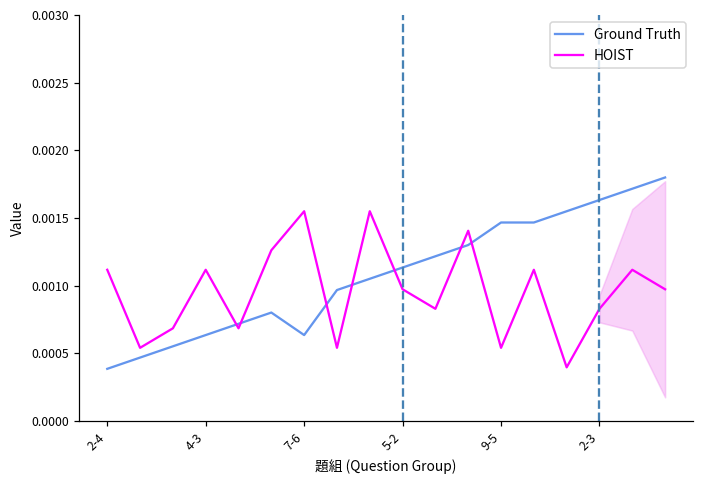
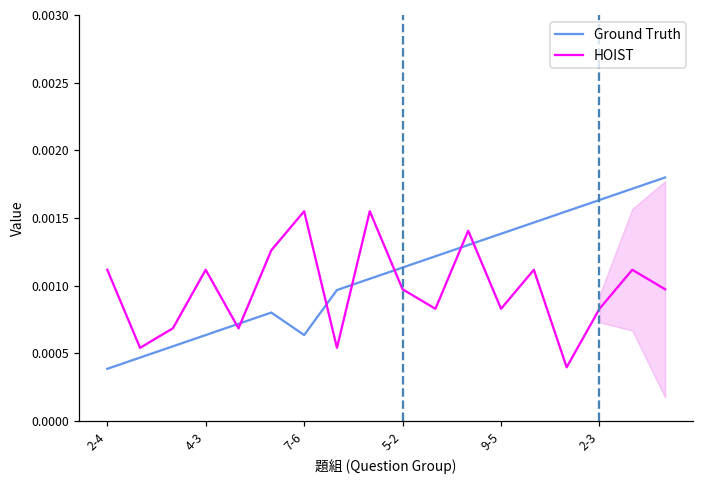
Ground Truth, 9-5: 0.00147 -> 0.00138
HOIST, 9-5: 0.00054 -> 0.00083
